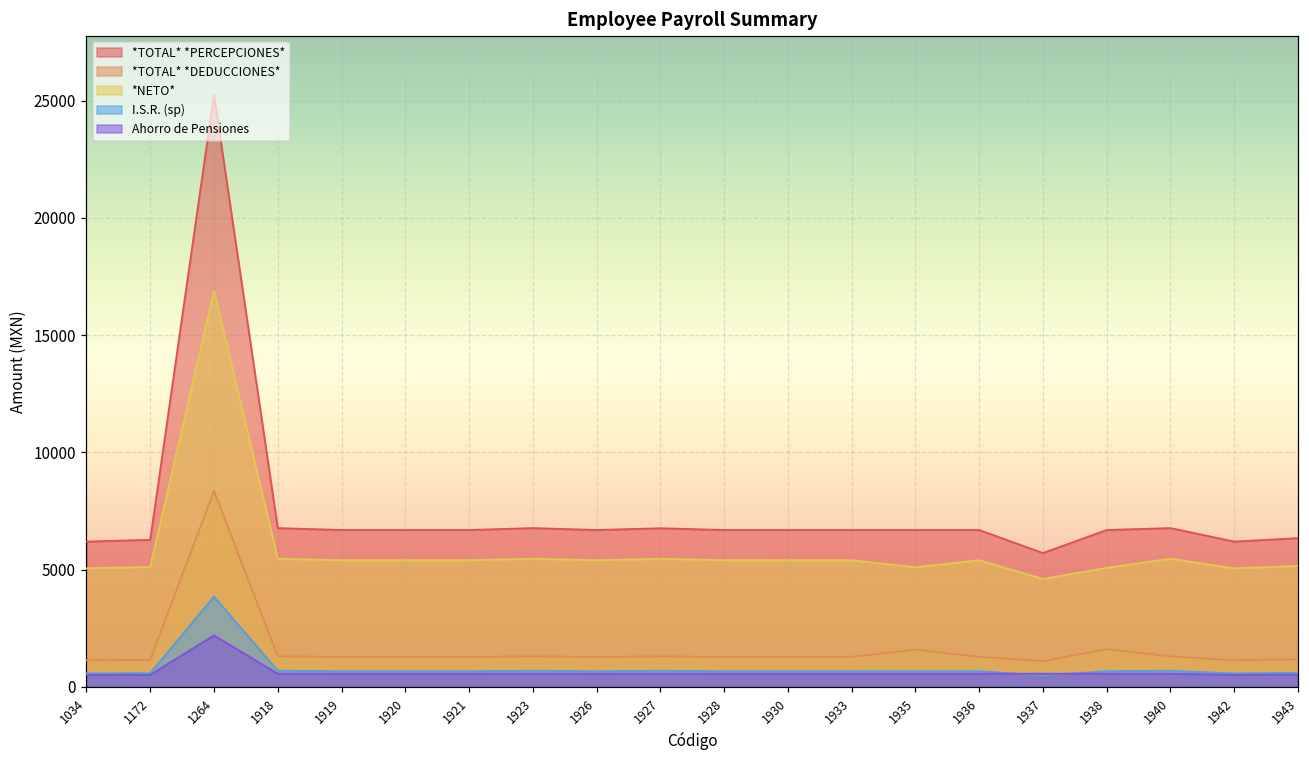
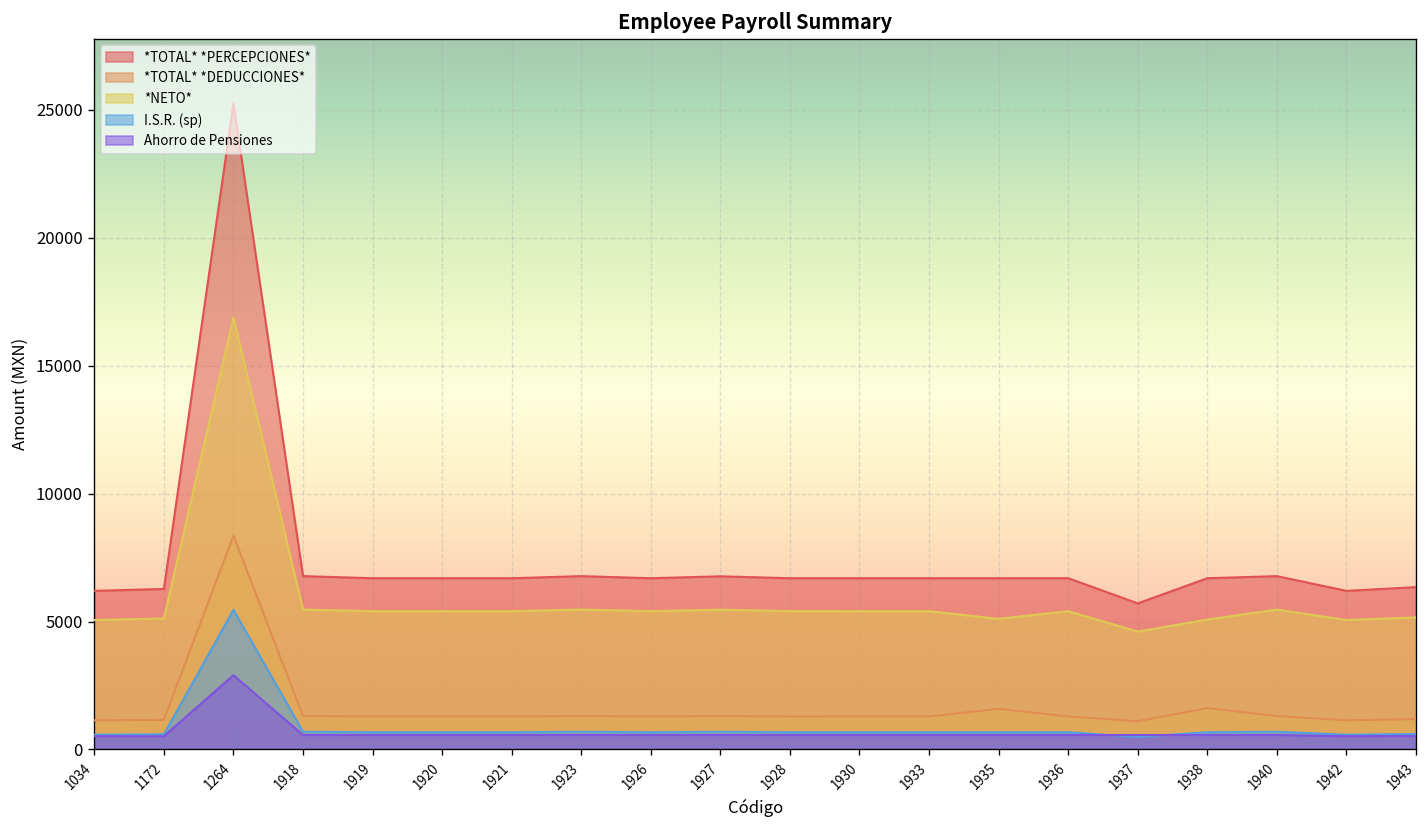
I.S.R. (sp), 1264: 3900 -> 5500
Ahorro de Pensiones, 1264: 2200 -> 2900
